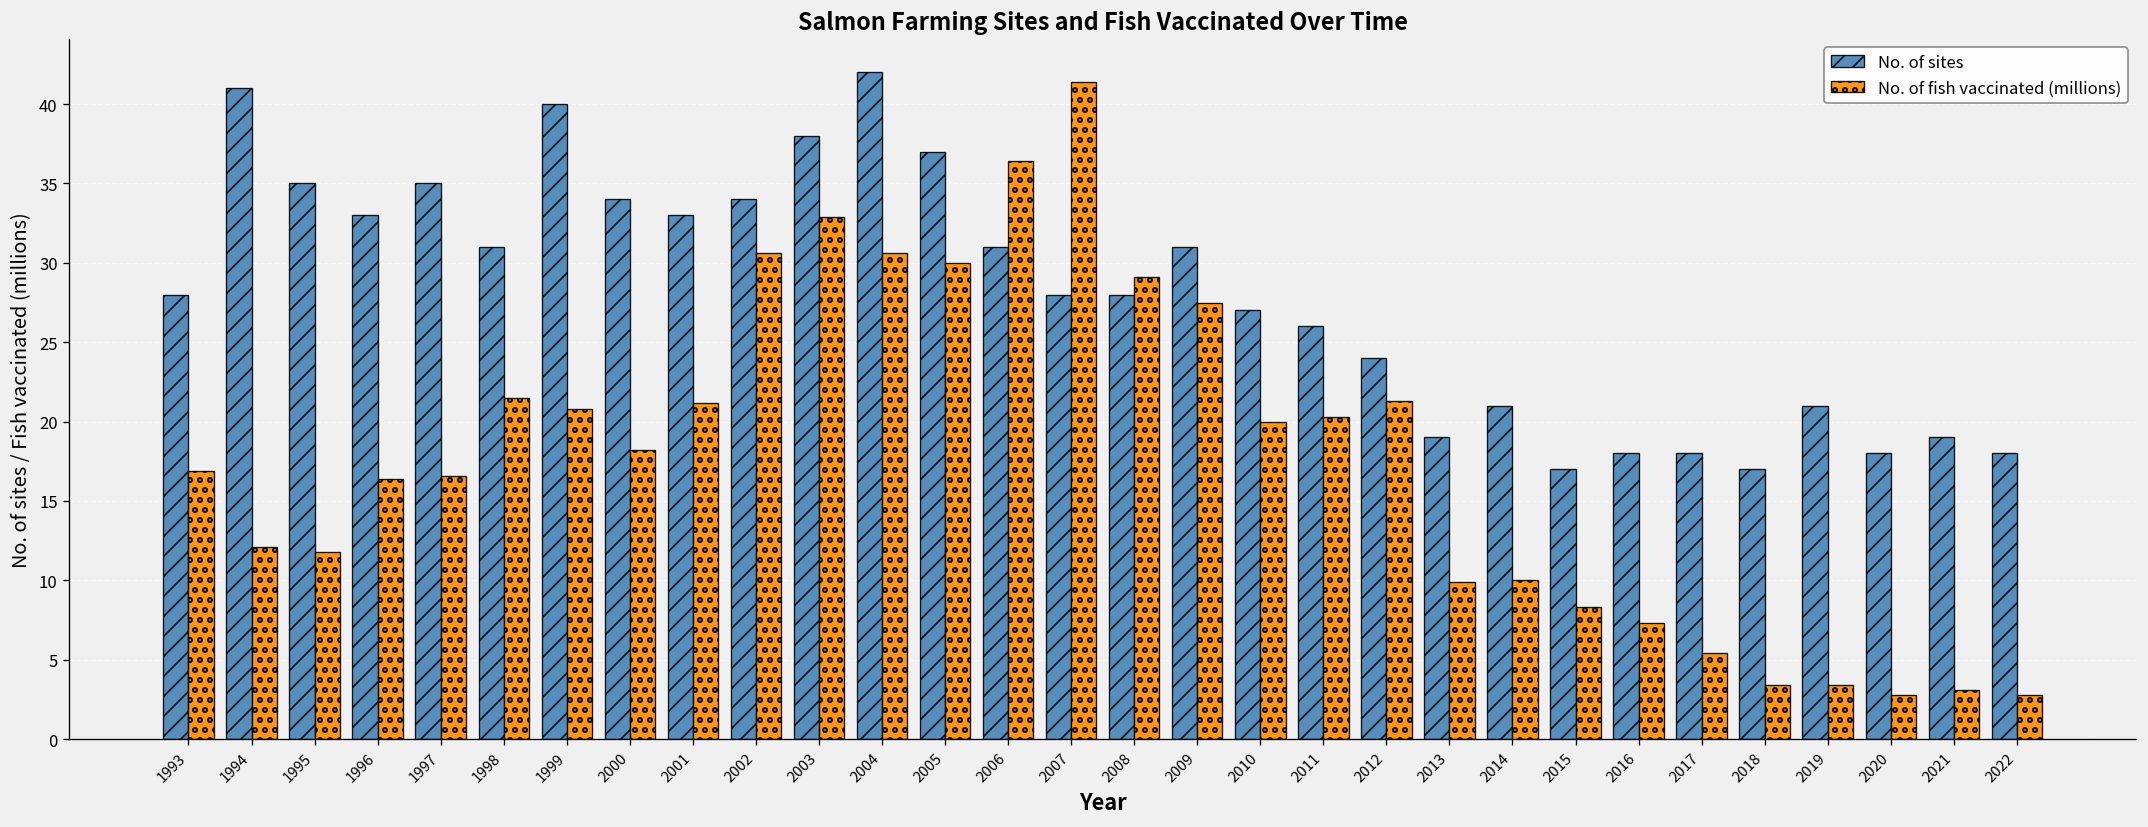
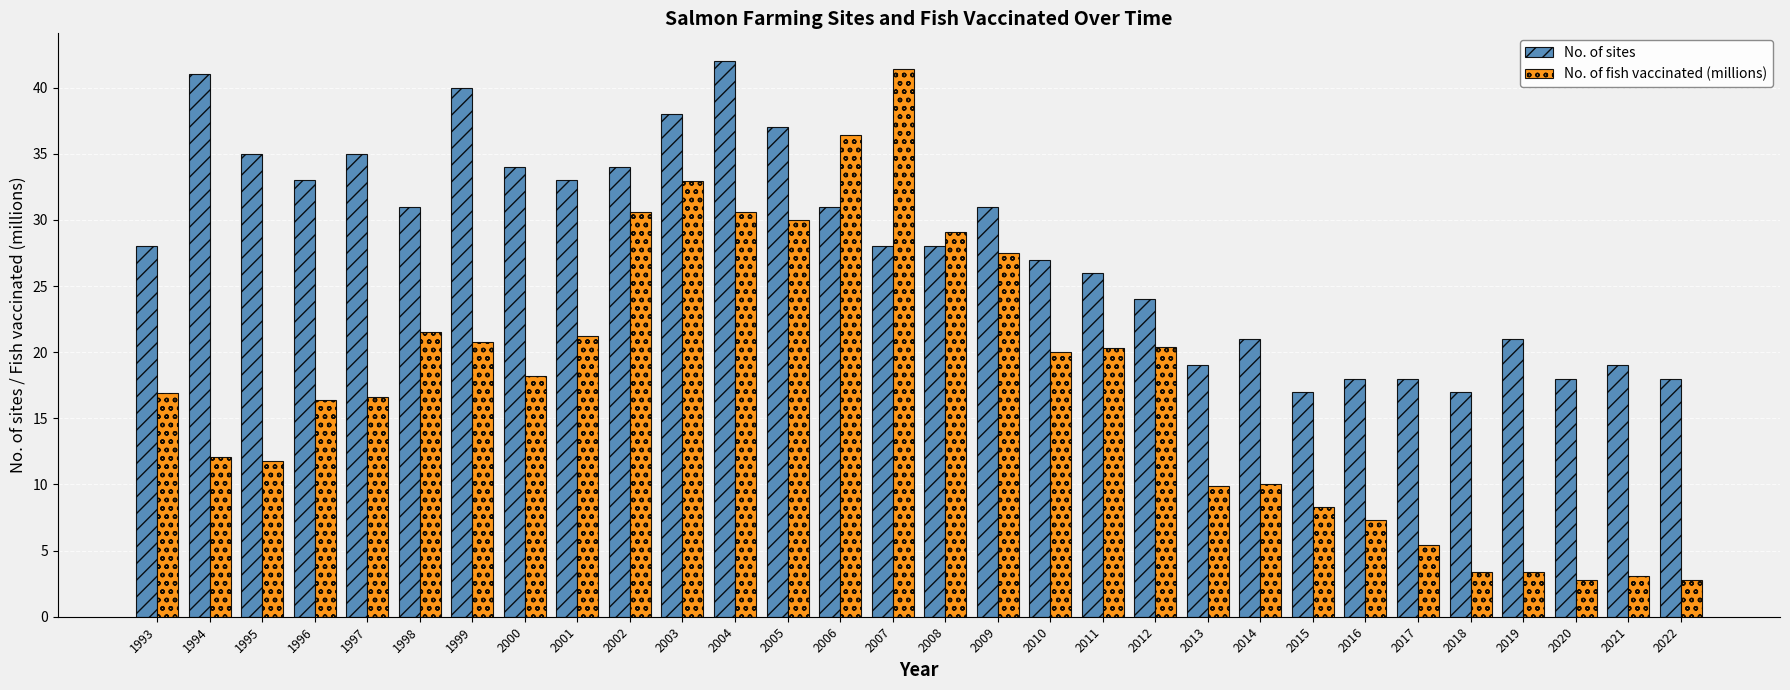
No. of fish vaccinated (millions), 2012: 21.3 -> 20.4
